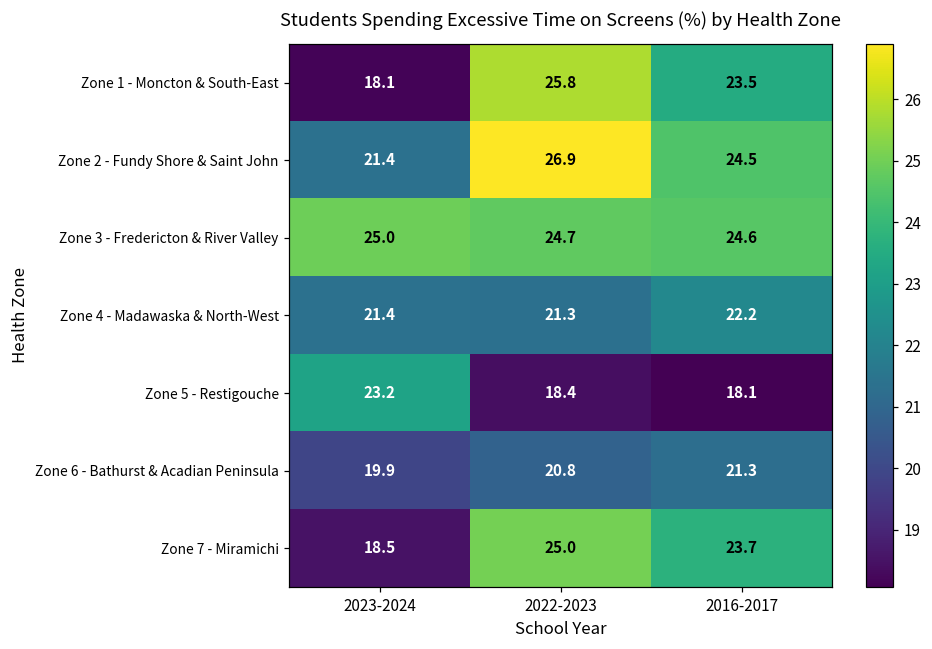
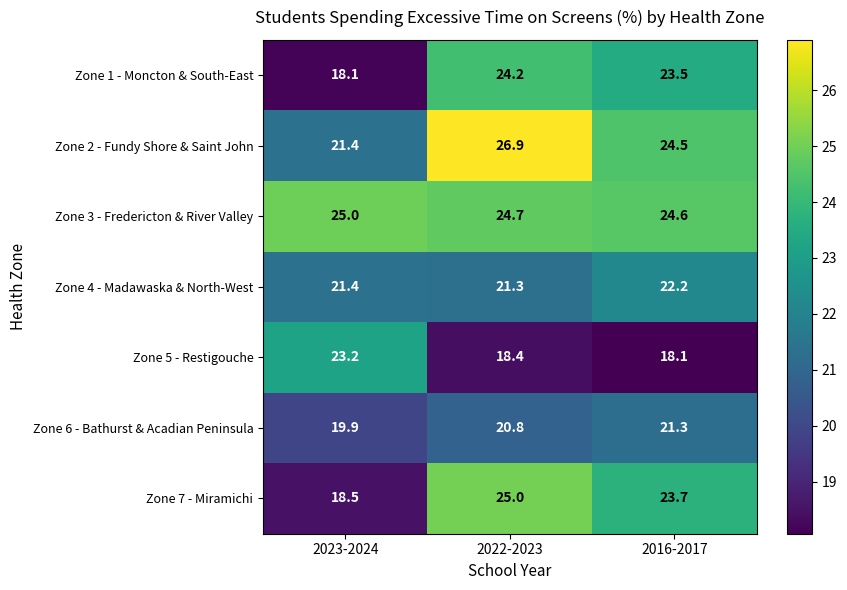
Zone 1 - Moncton & South-East, 2022-2023: 25.8 -> 24.2
